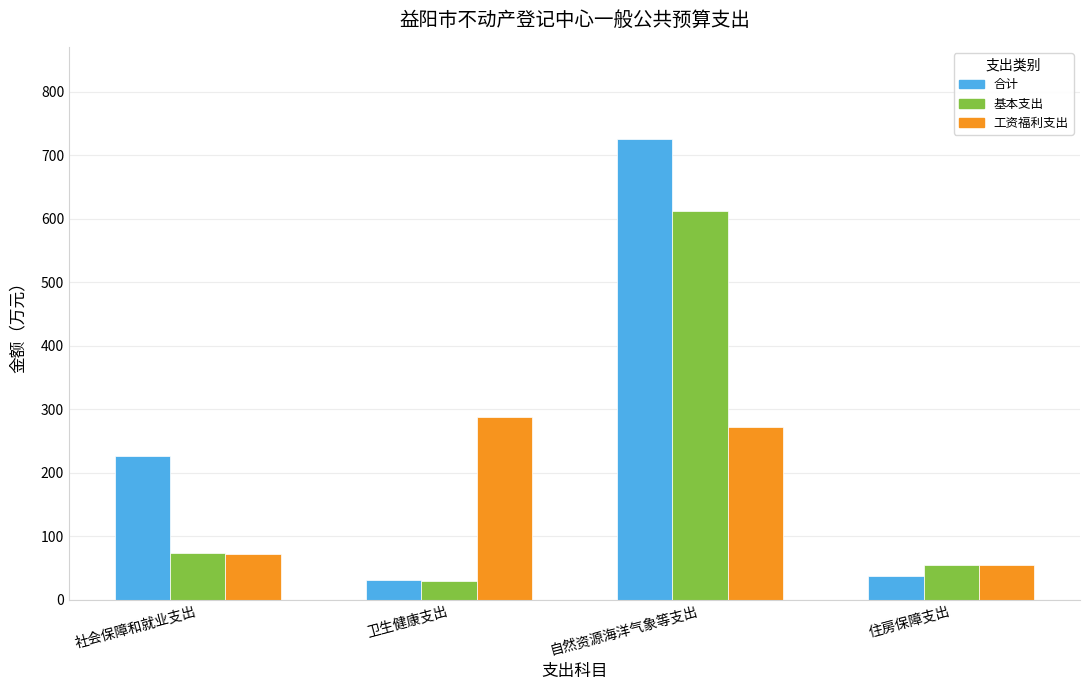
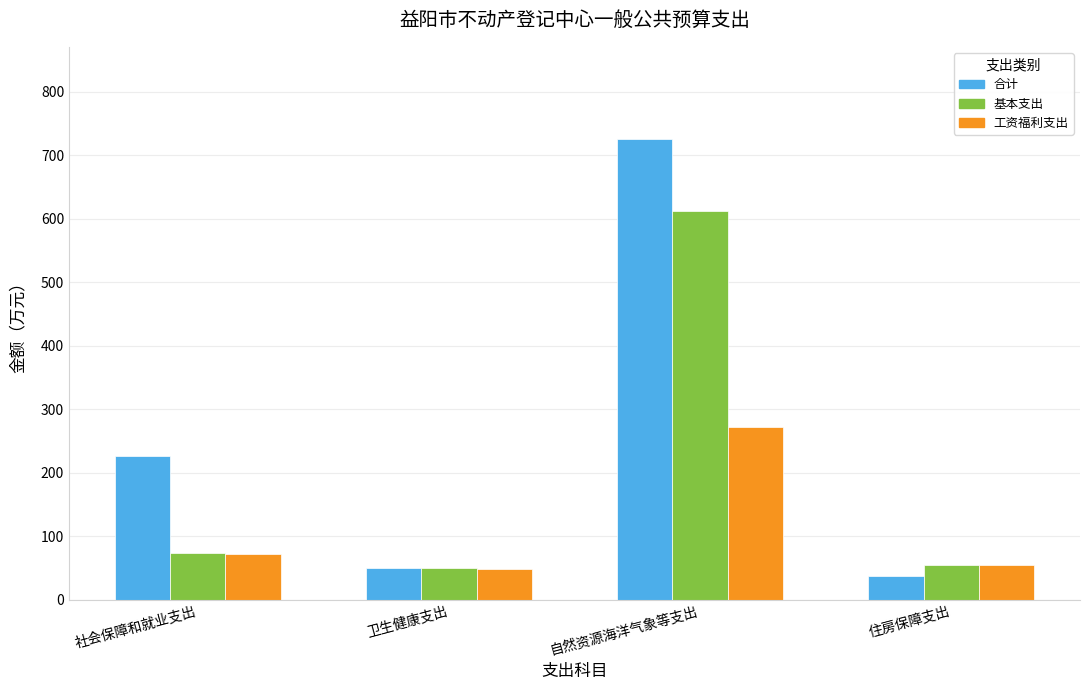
合计, 卫生健康支出: 30 -> 50
基本支出, 卫生健康支出: 30 -> 50
工资福利支出, 卫生健康支出: 290 -> 50
